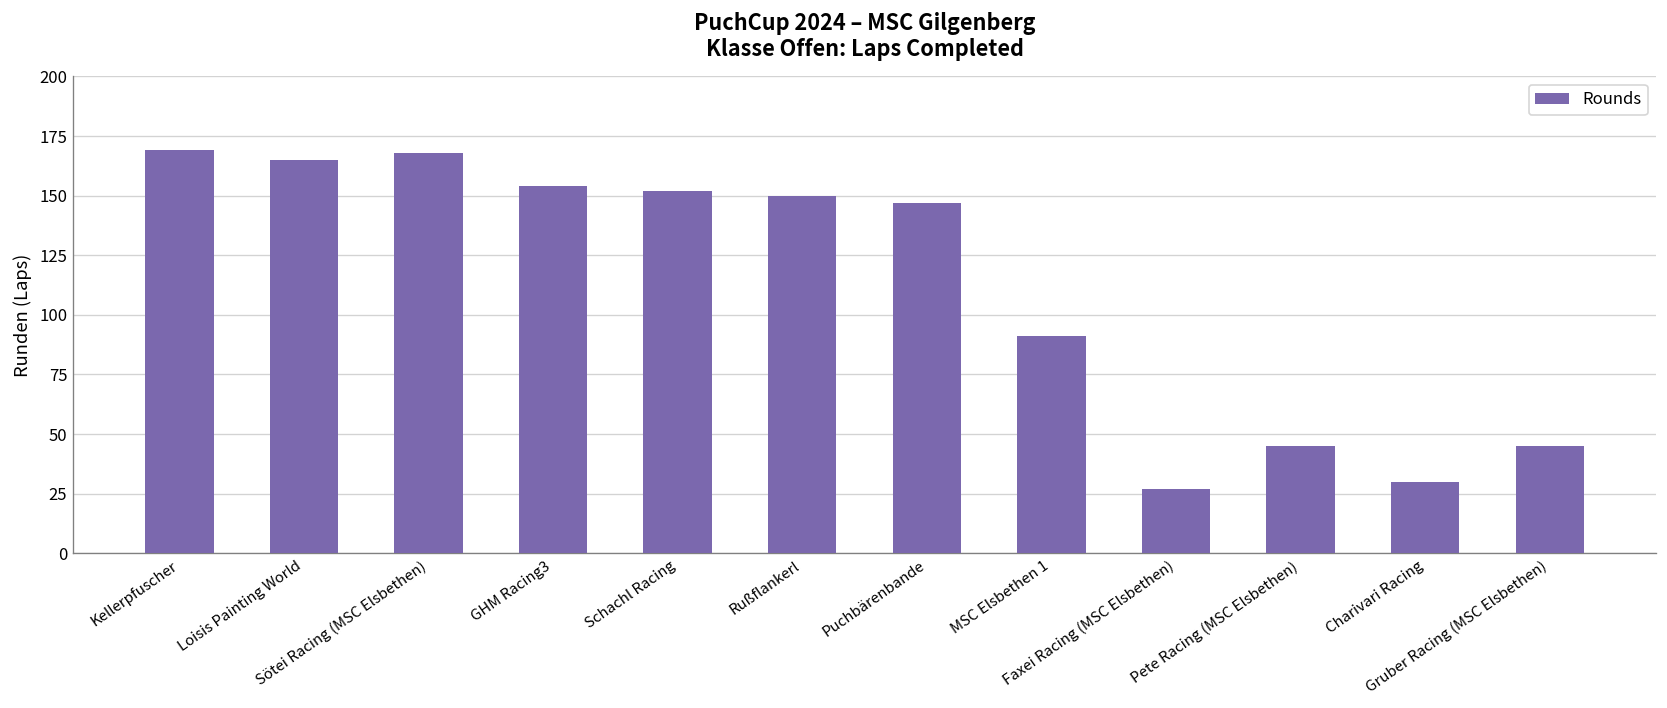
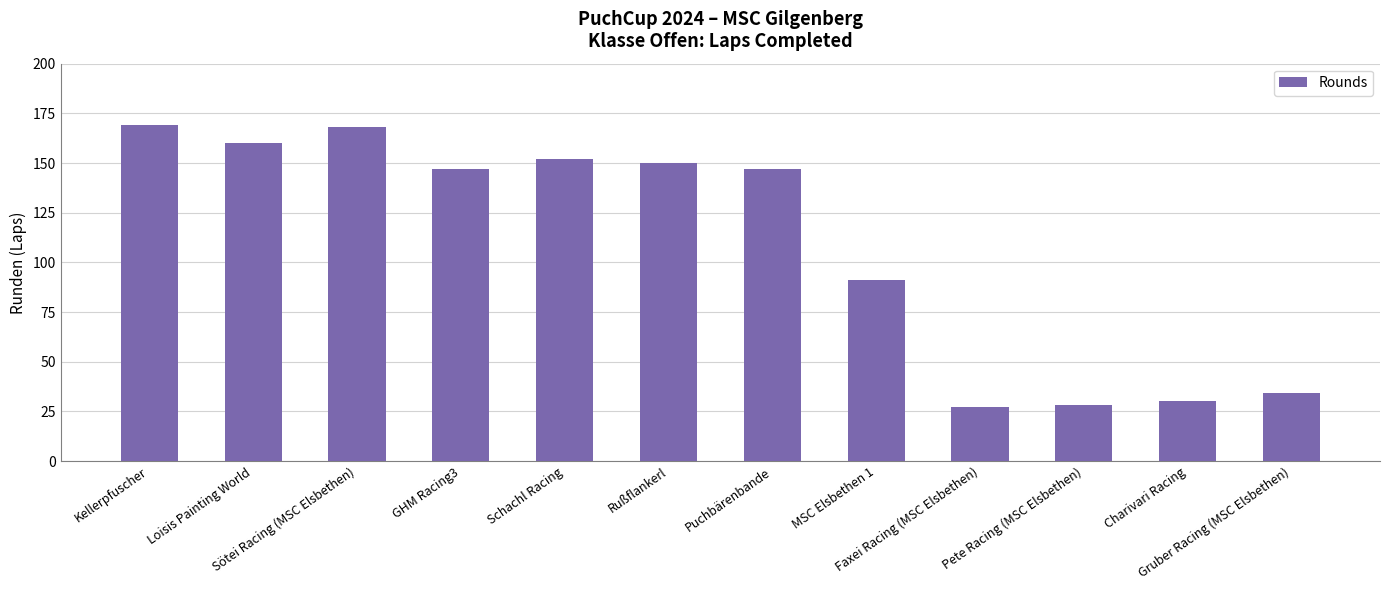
Loisis Painting World: 165 -> 160
GHM Racing3: 154 -> 147
Pete Racing (MSC Elsbethen): 45 -> 28
Gruber Racing (MSC Elsbethen): 45 -> 34
